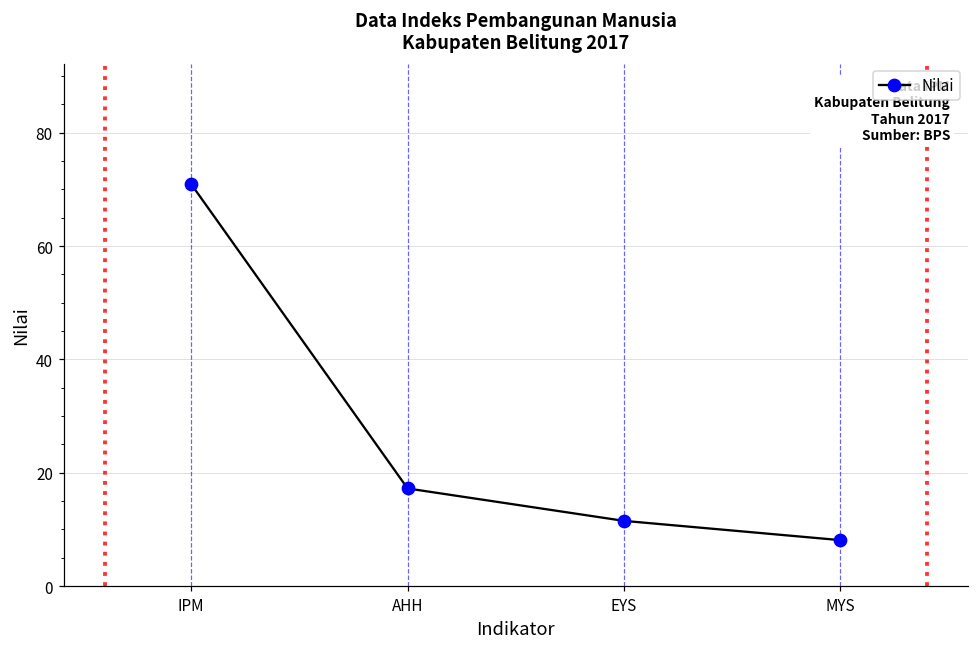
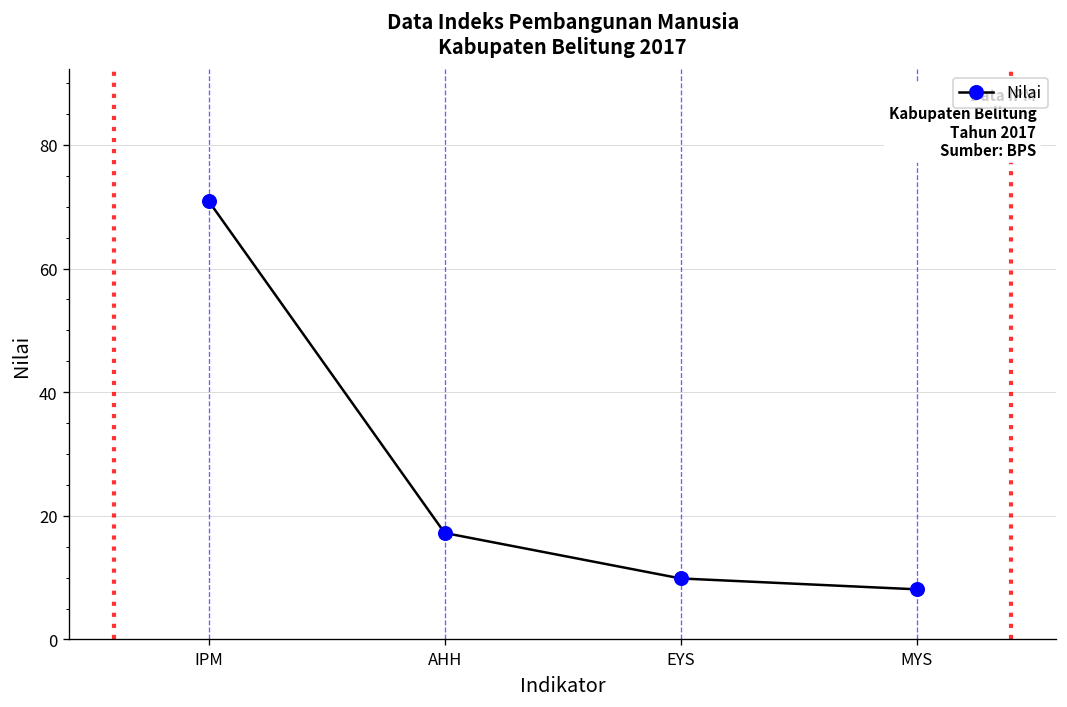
EYS: 12 -> 10
